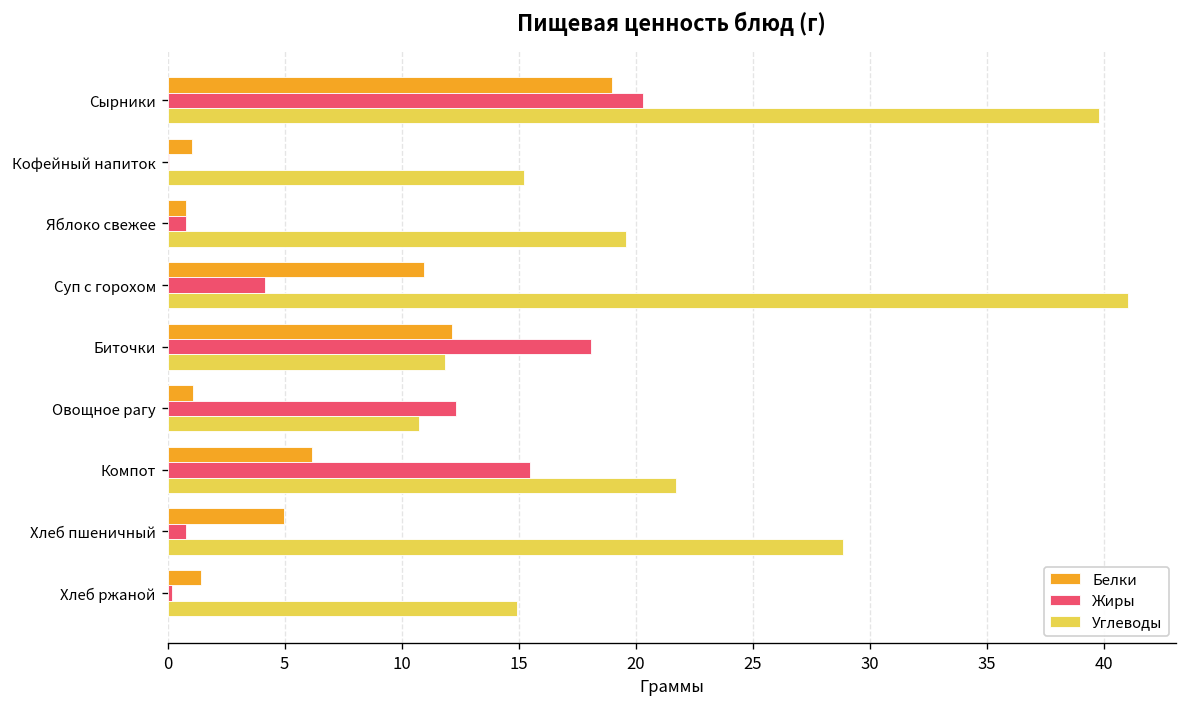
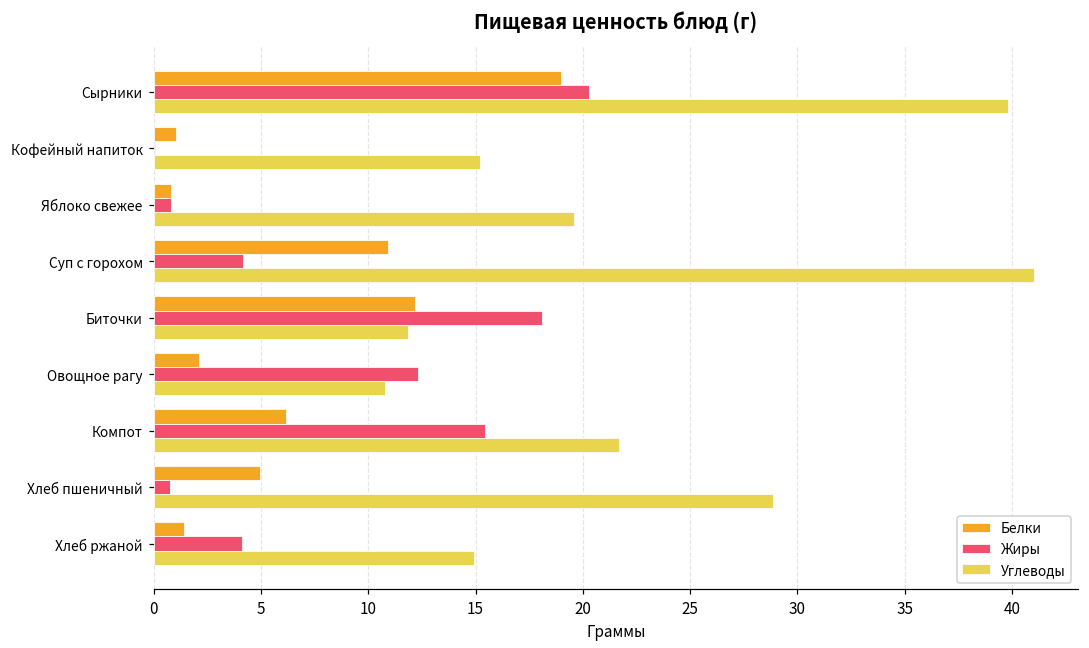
Белки, Овощное рагу: 1.1 -> 2.1
Жиры, Хлеб ржаной: 0.2 -> 4.1
